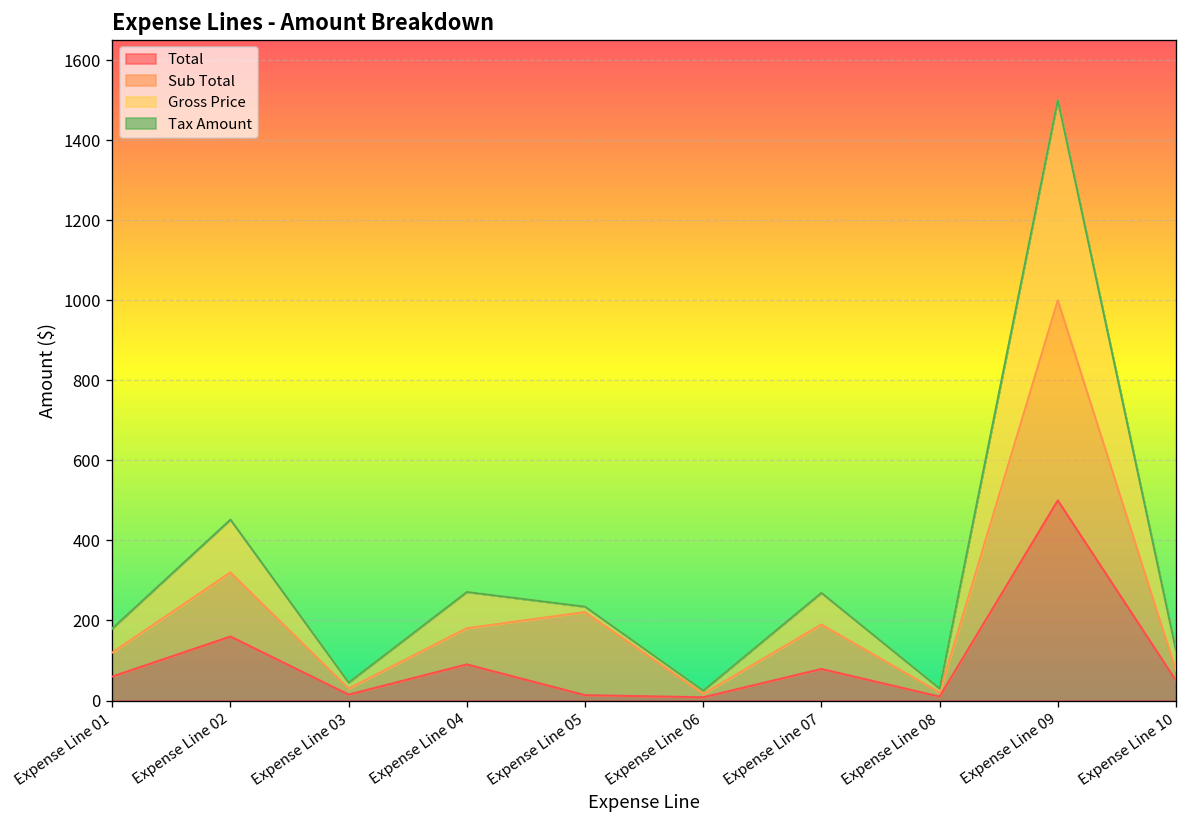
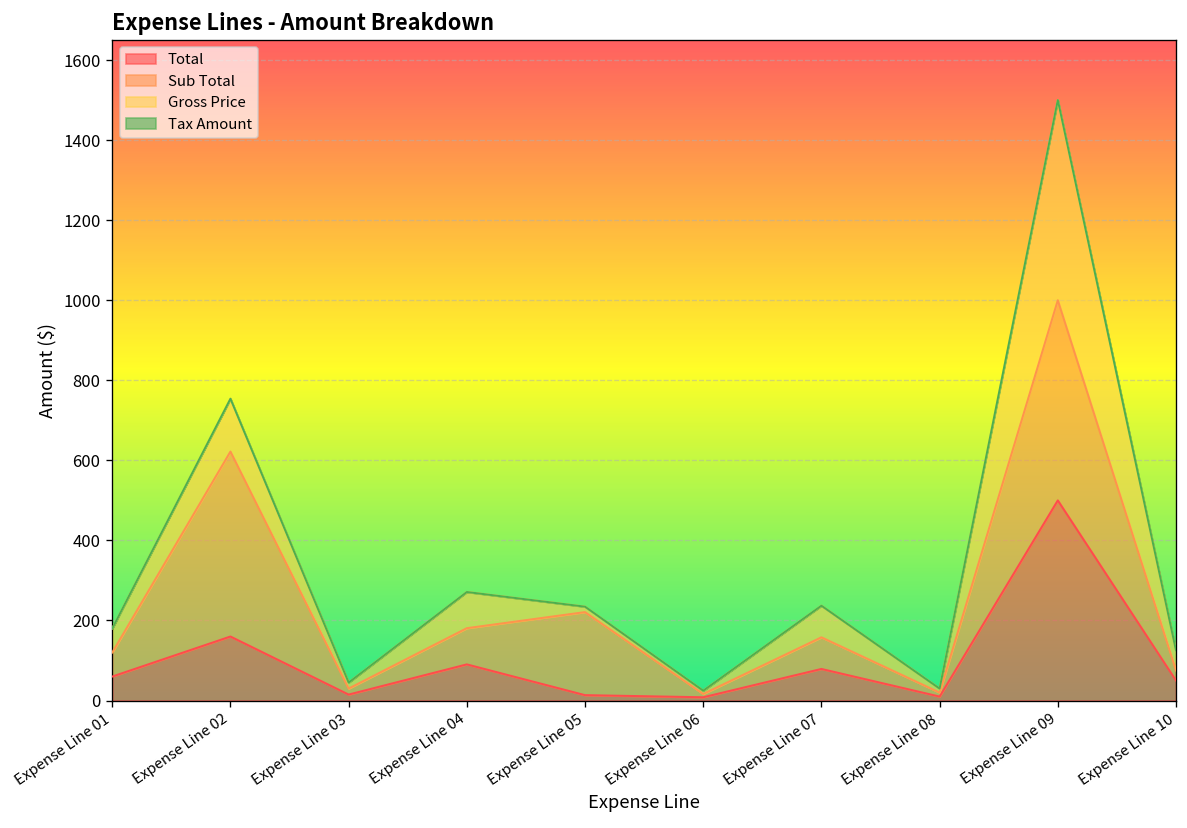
Sub Total, Expense Line 02: 160 -> 460
Sub Total, Expense Line 07: 110 -> 80
